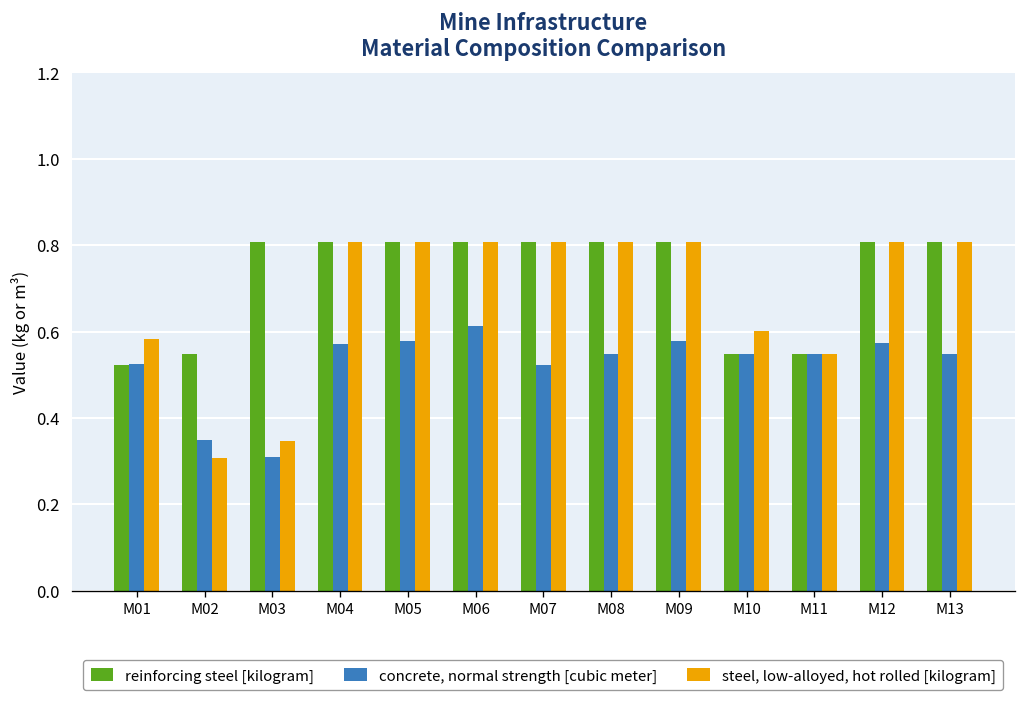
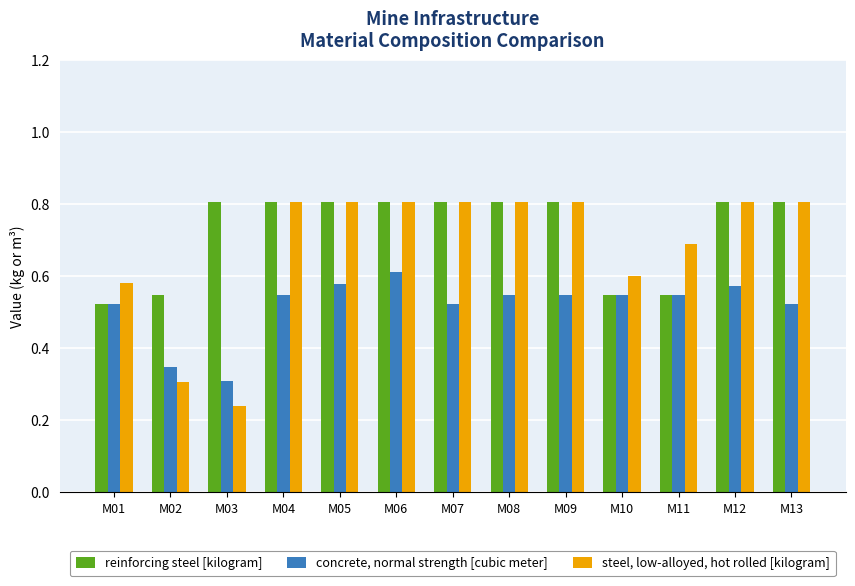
steel, low-alloyed, hot rolled [kilogram], M03: 0.35 -> 0.24
concrete, normal strength [cubic meter], M04: 0.57 -> 0.55
concrete, normal strength [cubic meter], M09: 0.58 -> 0.55
steel, low-alloyed, hot rolled [kilogram], M11: 0.55 -> 0.69
concrete, normal strength [cubic meter], M13: 0.55 -> 0.52
